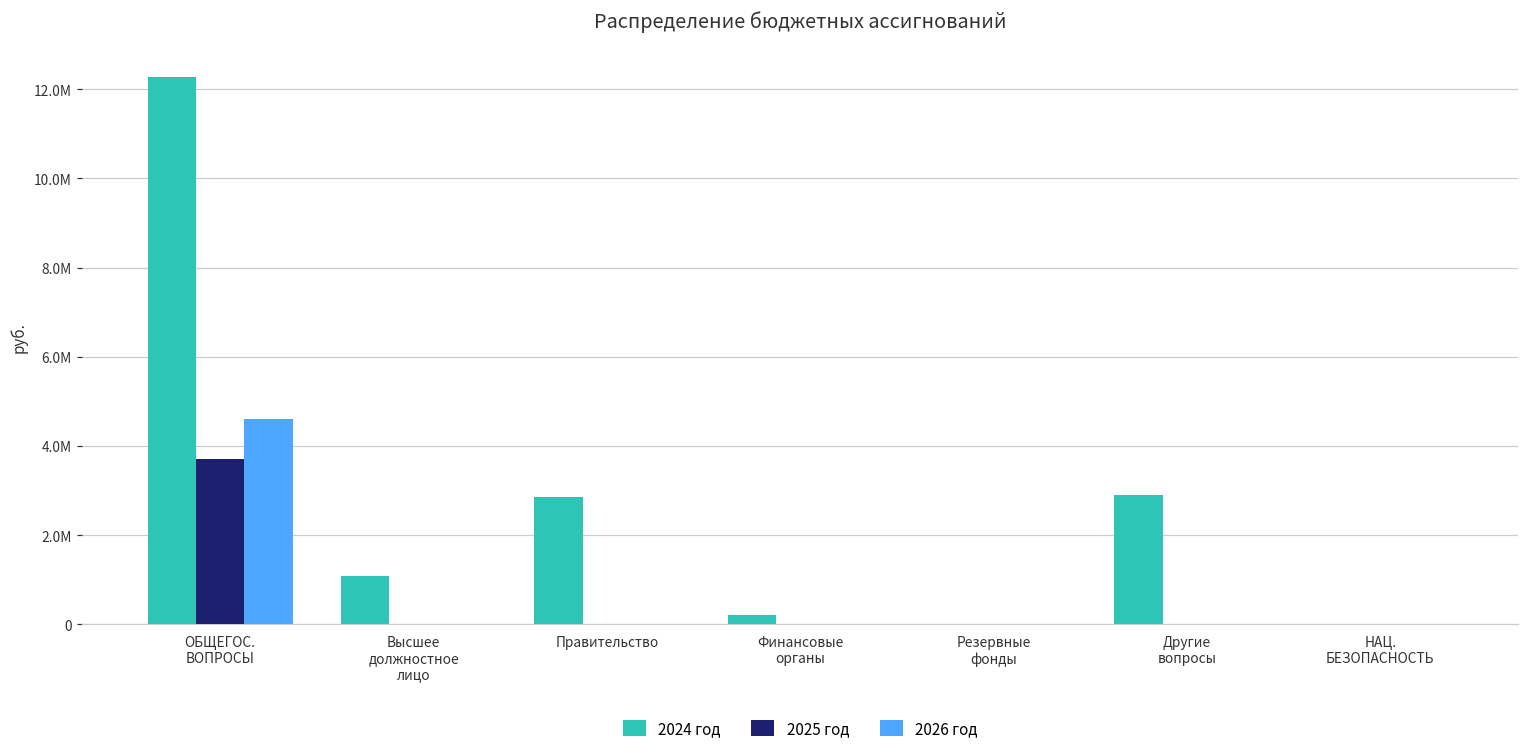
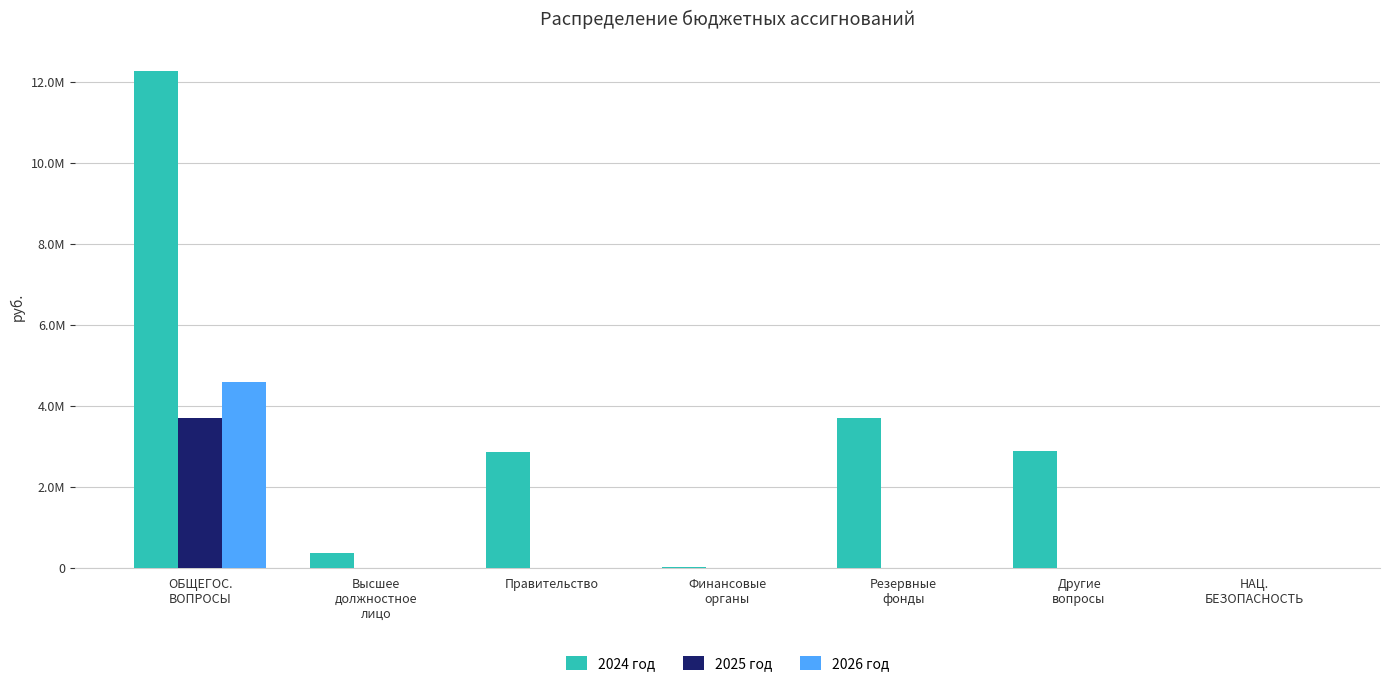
2024 год, Высшее должностное лицо: 1100000 -> 400000
2024 год, Финансовые органы: 200000 -> 0
2024 год, Резервные фонды: 0 -> 3700000
